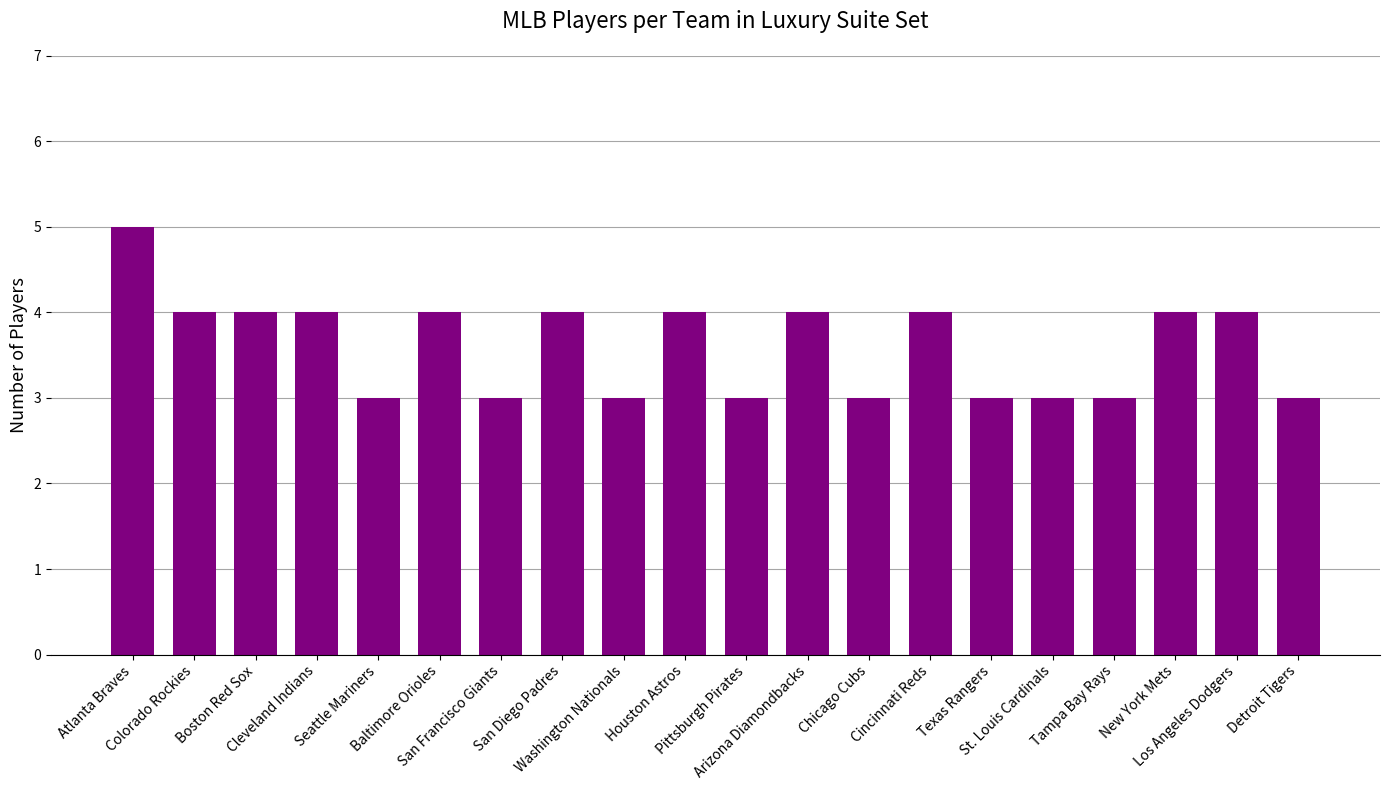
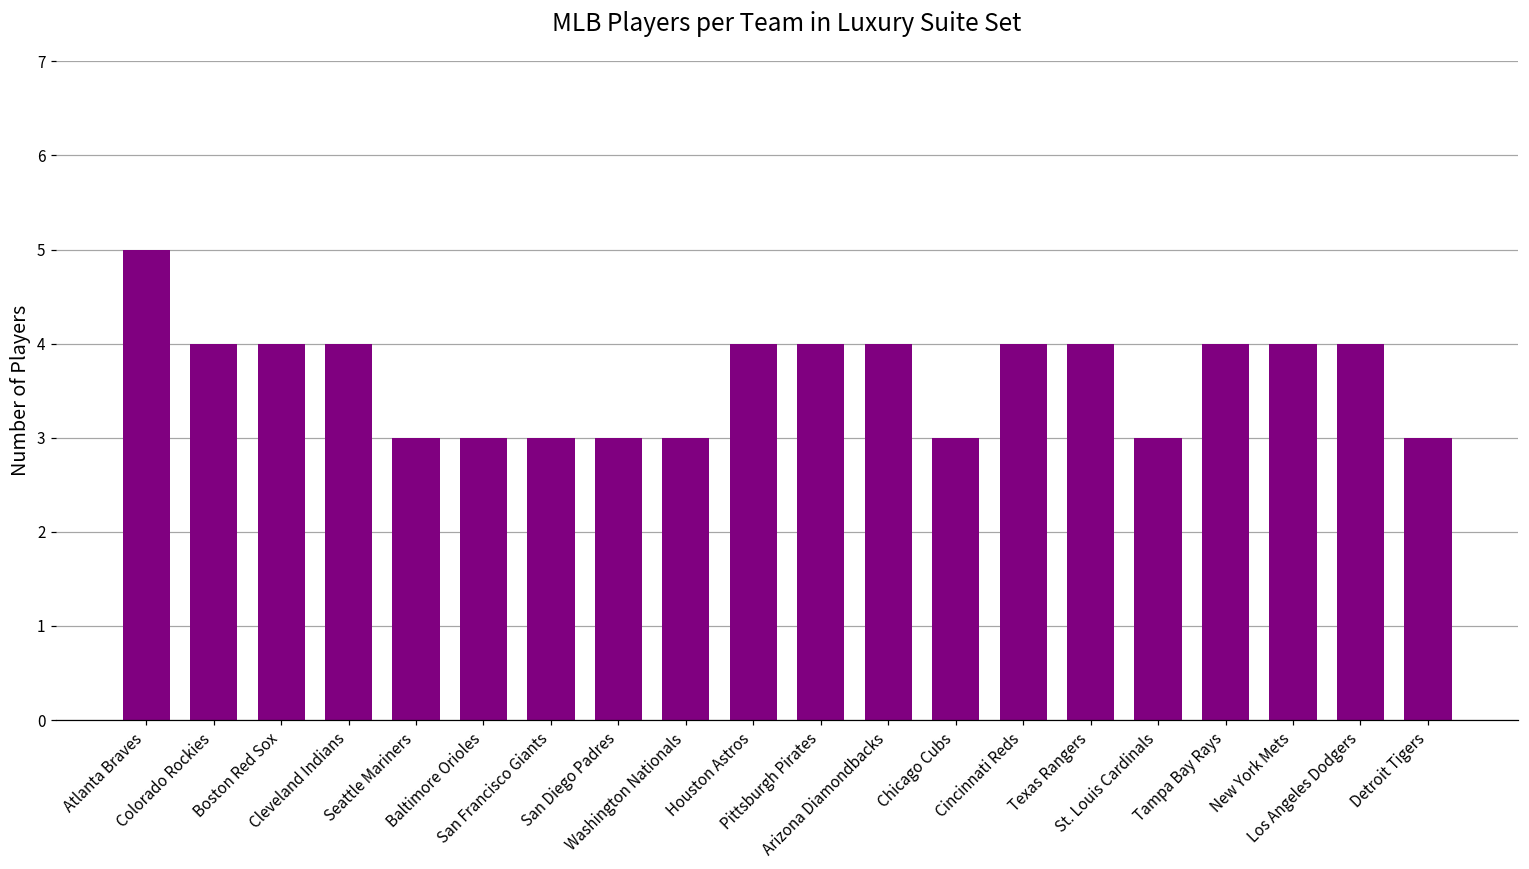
Baltimore Orioles: 4 -> 3
San Diego Padres: 4 -> 3
Pittsburgh Pirates: 3 -> 4
Texas Rangers: 3 -> 4
Tampa Bay Rays: 3 -> 4
